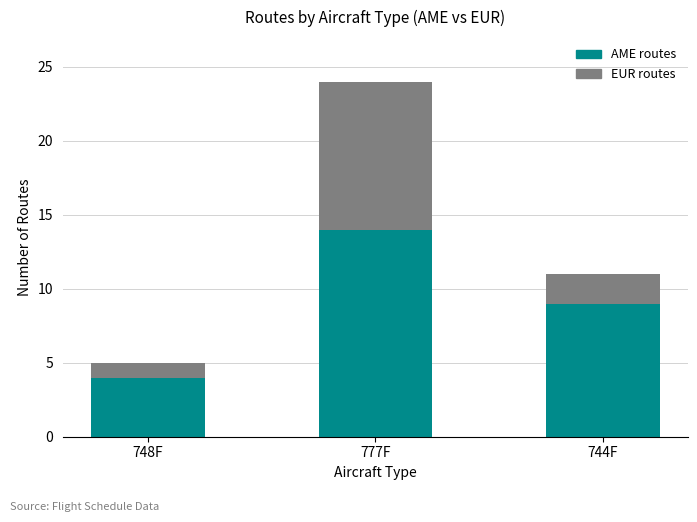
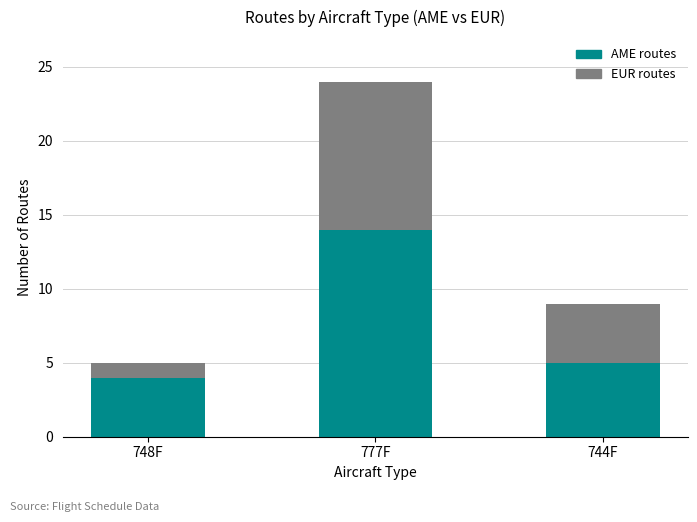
AME routes, 744F: 9 -> 5
EUR routes, 744F: 2 -> 4
